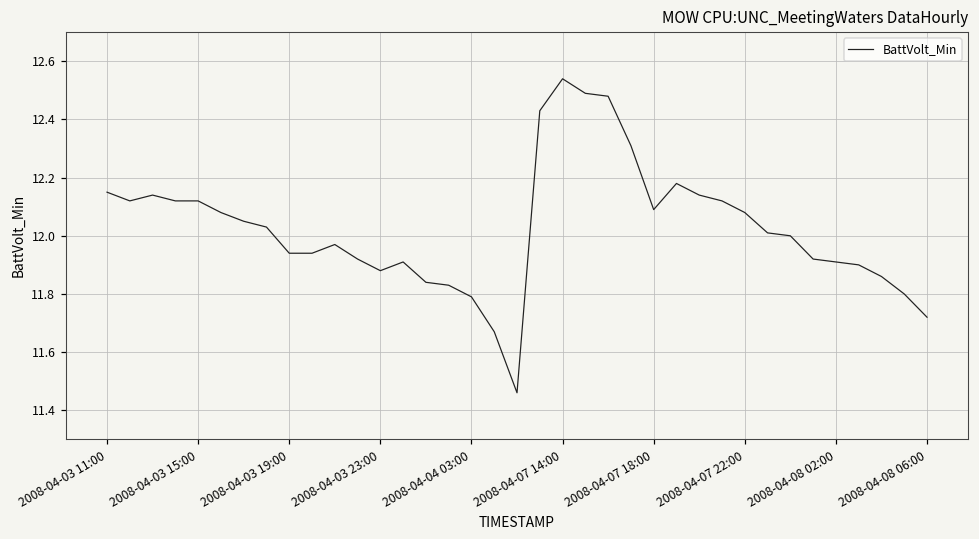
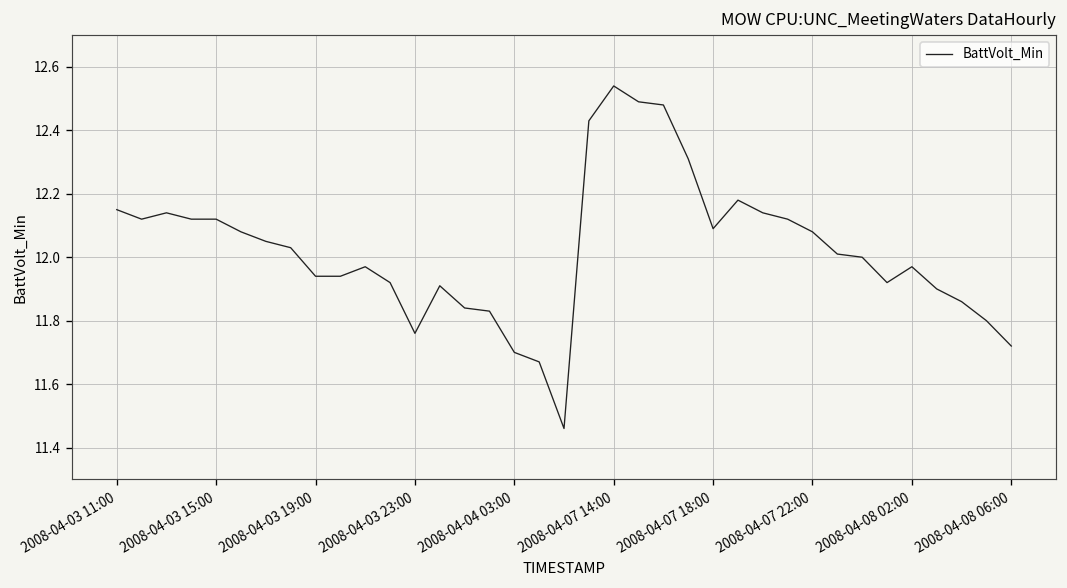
2008-04-03 23:00: 11.88 -> 11.76
2008-04-04 03:00: 11.79 -> 11.70
2008-04-08 02:00: 11.91 -> 11.97
